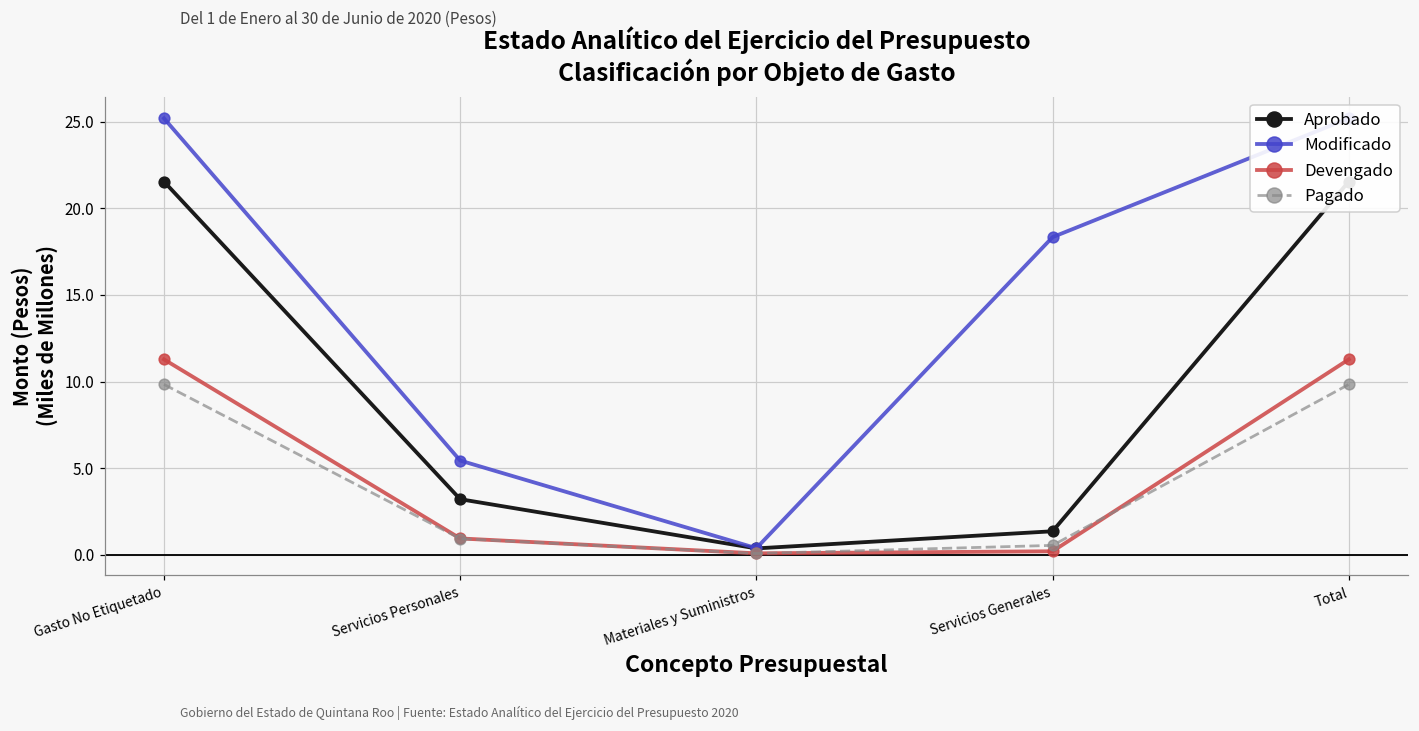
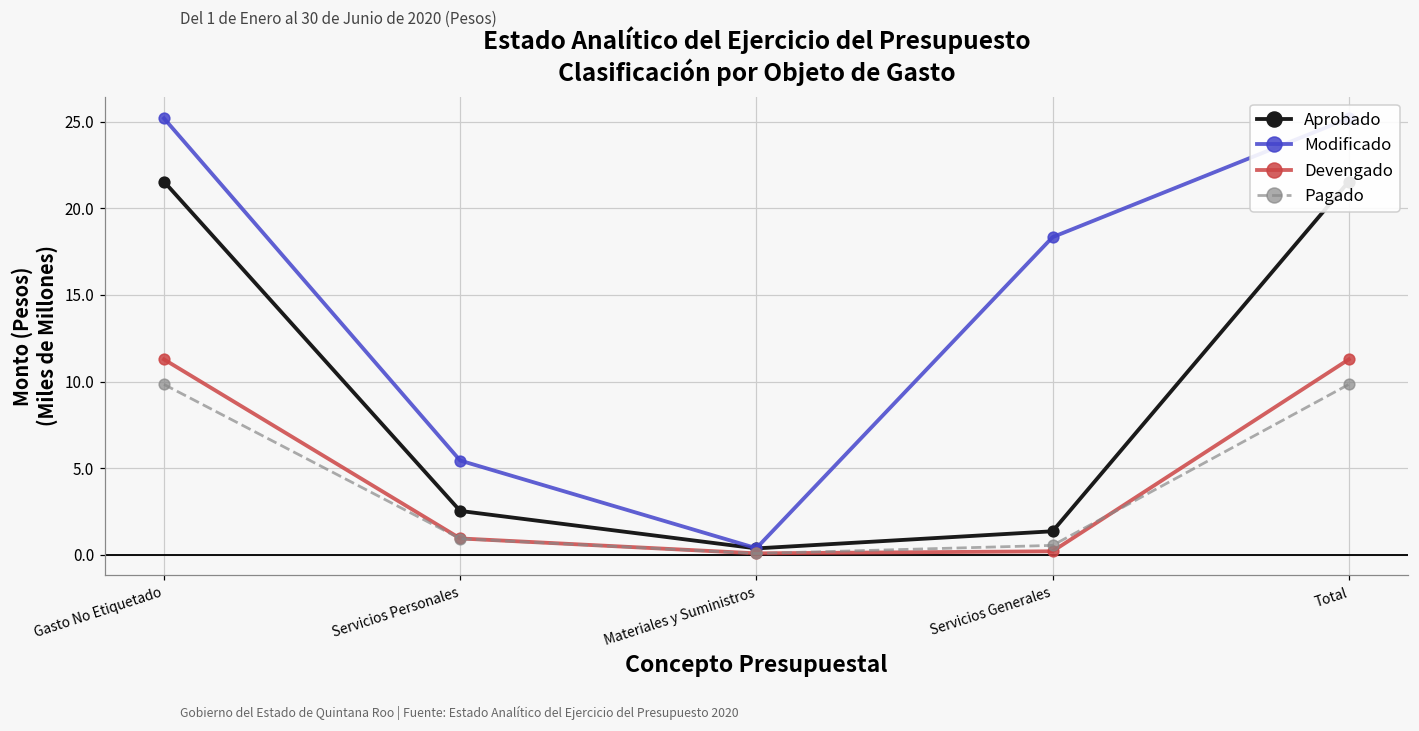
Aprobado, Servicios Personales: 3.2 -> 2.5
